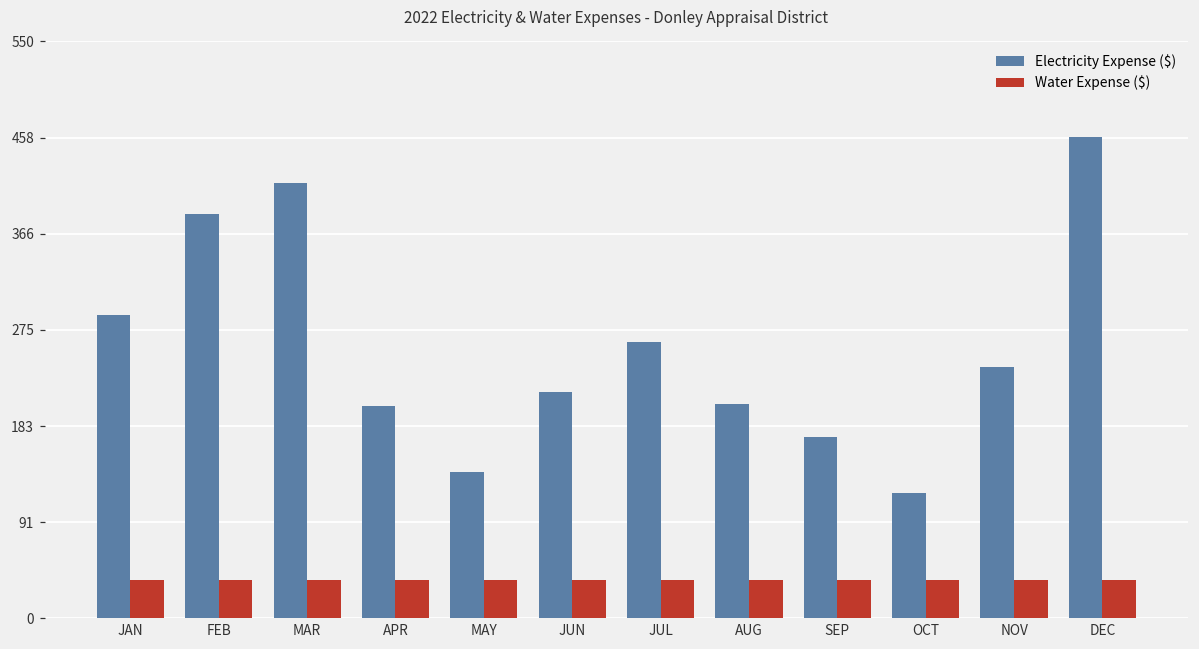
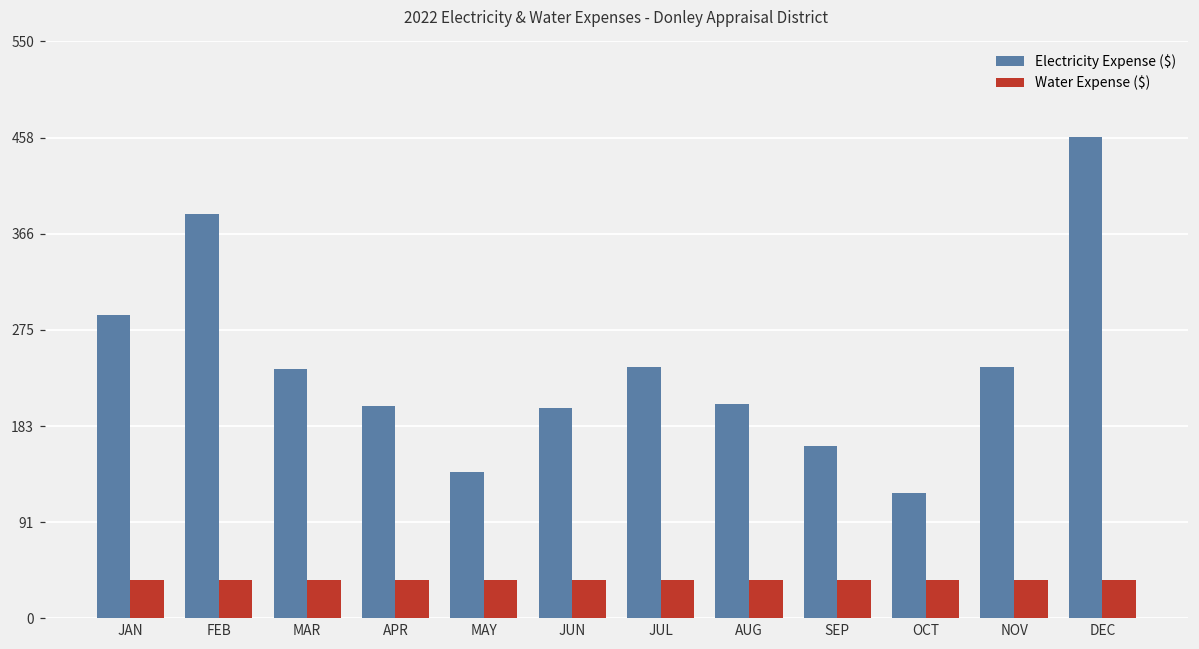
Electricity Expense ($), MAR: 420 -> 240
Electricity Expense ($), JUN: 220 -> 200
Electricity Expense ($), JUL: 260 -> 240
Electricity Expense ($), SEP: 170 -> 160
